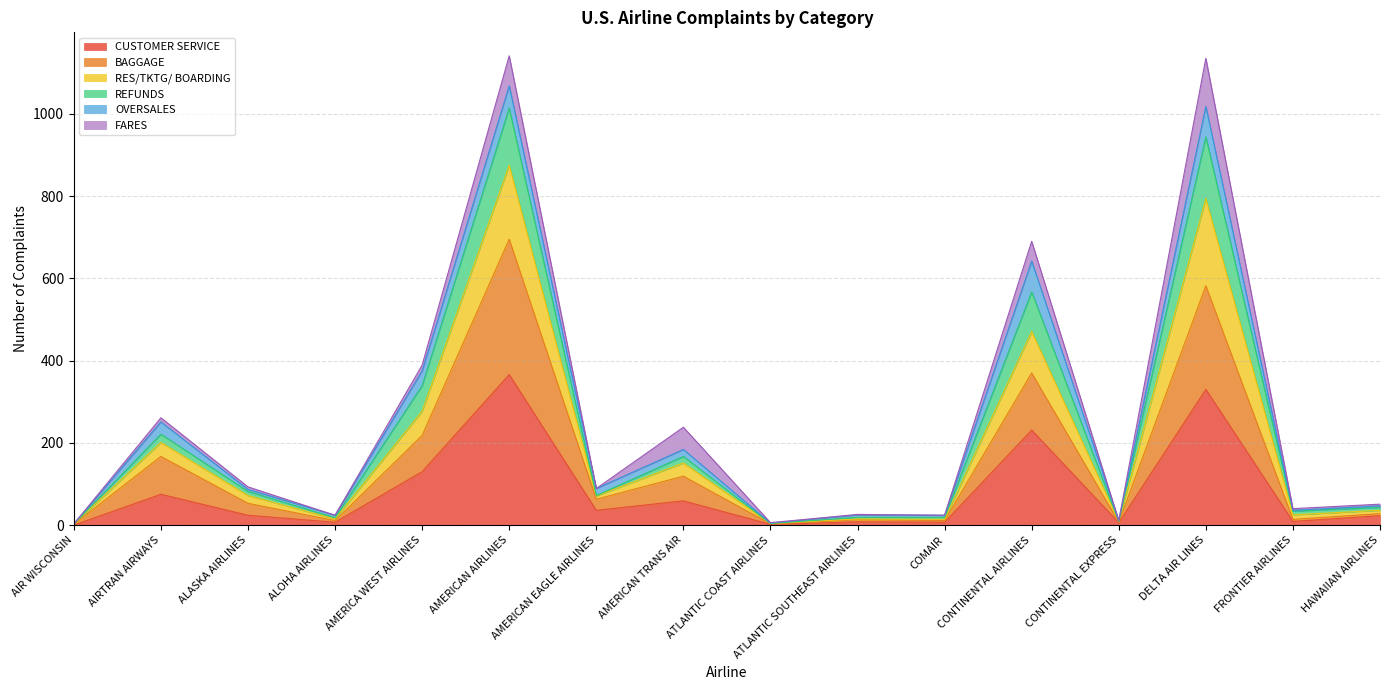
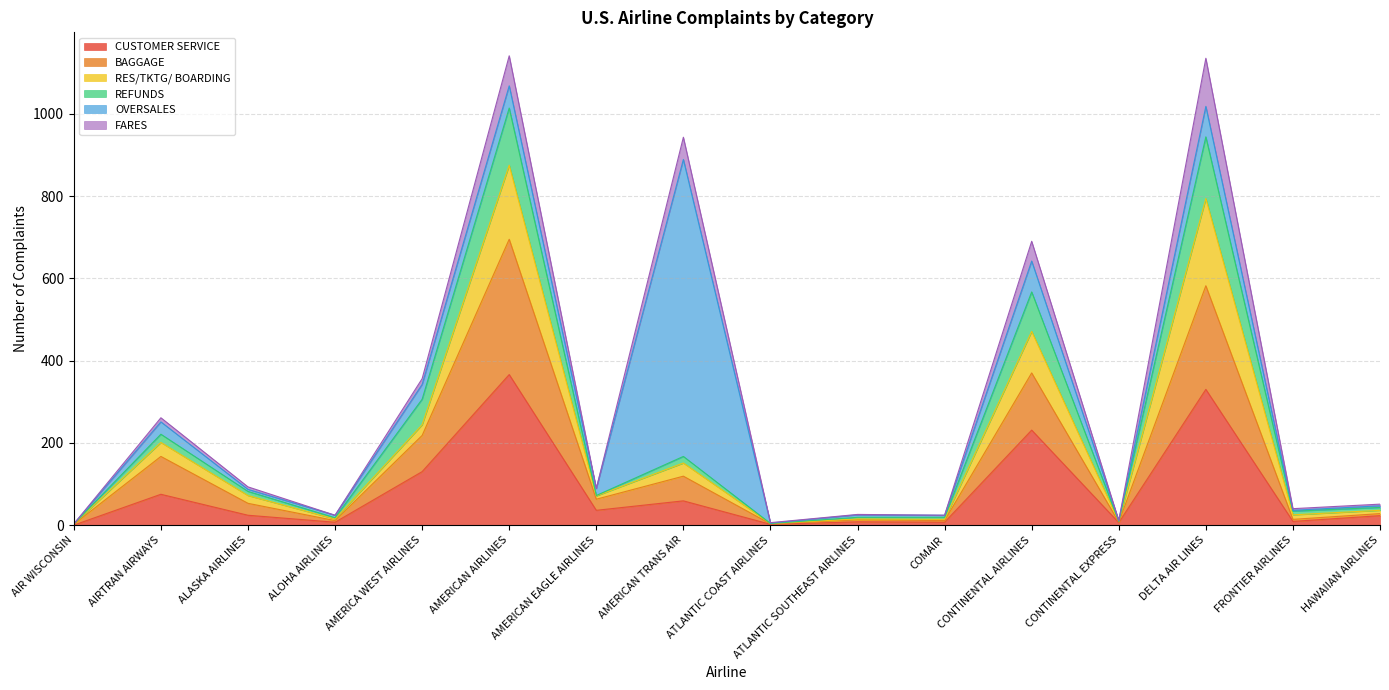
RES/TKTG/ BOARDING, AMERICA WEST AIRLINES: 60 -> 30
OVERSALES, AMERICAN TRANS AIR: 20 -> 720
